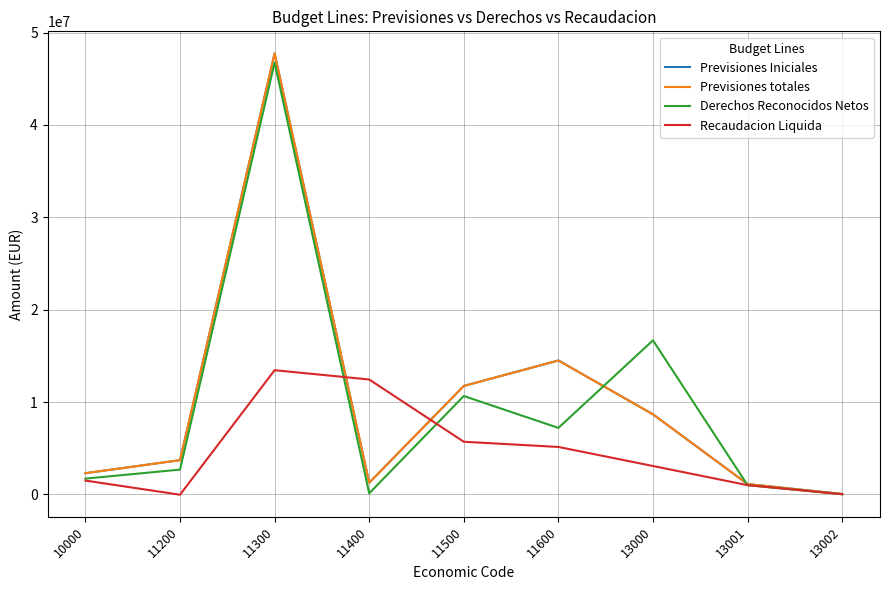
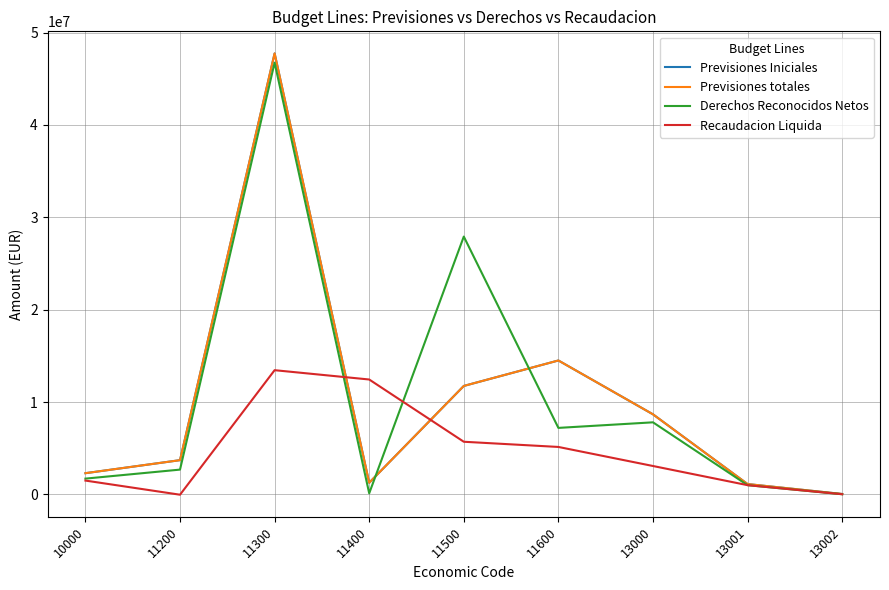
Derechos Reconocidos Netos, 11500: 11000000 -> 28000000
Derechos Reconocidos Netos, 13000: 17000000 -> 8000000
